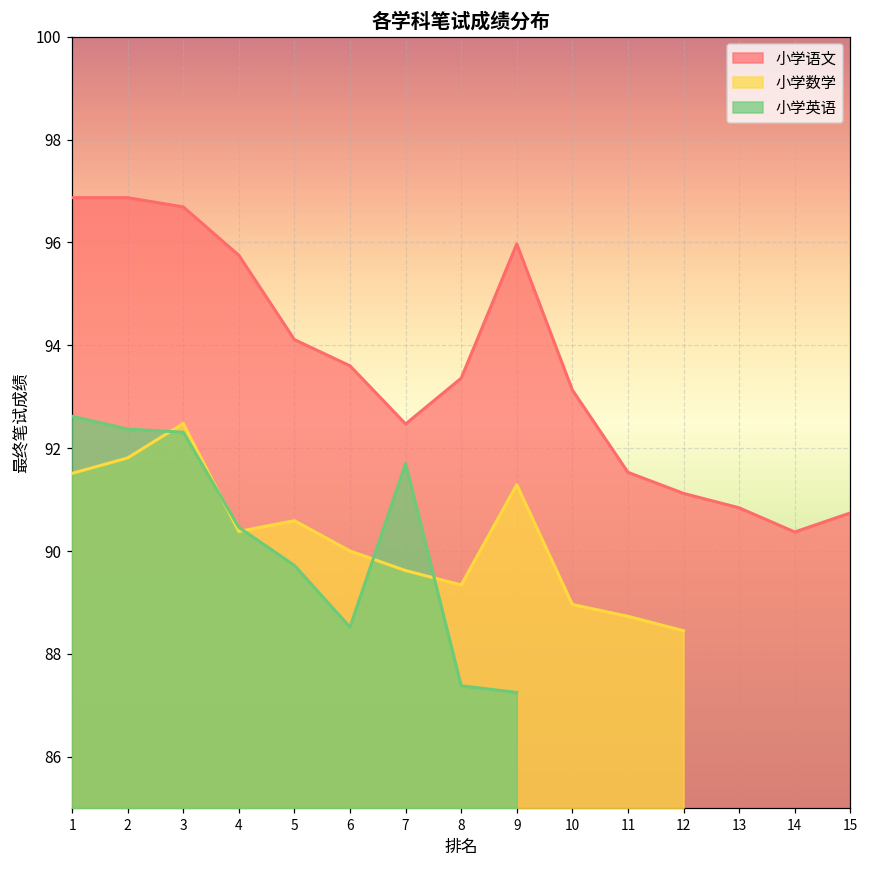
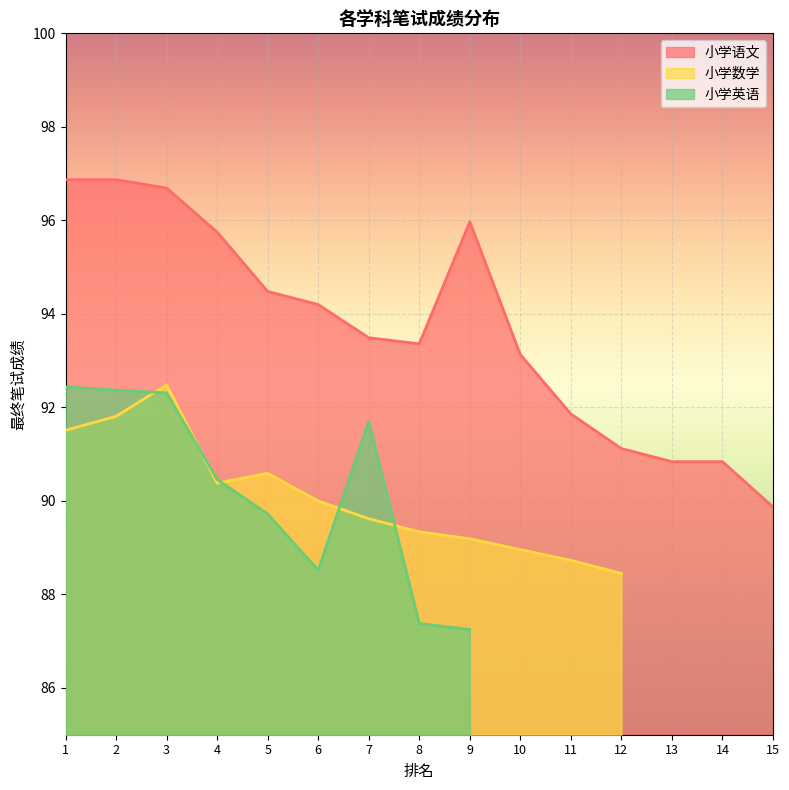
小学英语, 1: 92.6 -> 92.4
小学语文, 5: 94.1 -> 94.5
小学语文, 6: 93.6 -> 94.2
小学语文, 7: 92.5 -> 93.5
小学数学, 9: 91.3 -> 89.2
小学语文, 11: 91.5 -> 91.9
小学语文, 14: 90.4 -> 90.8
小学语文, 15: 90.7 -> 89.9
